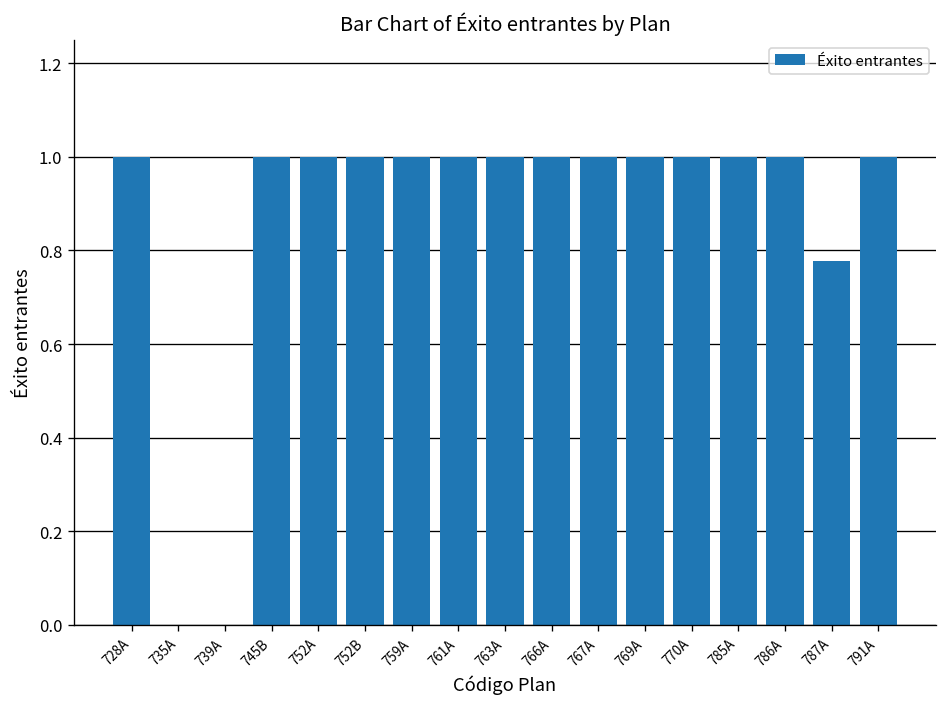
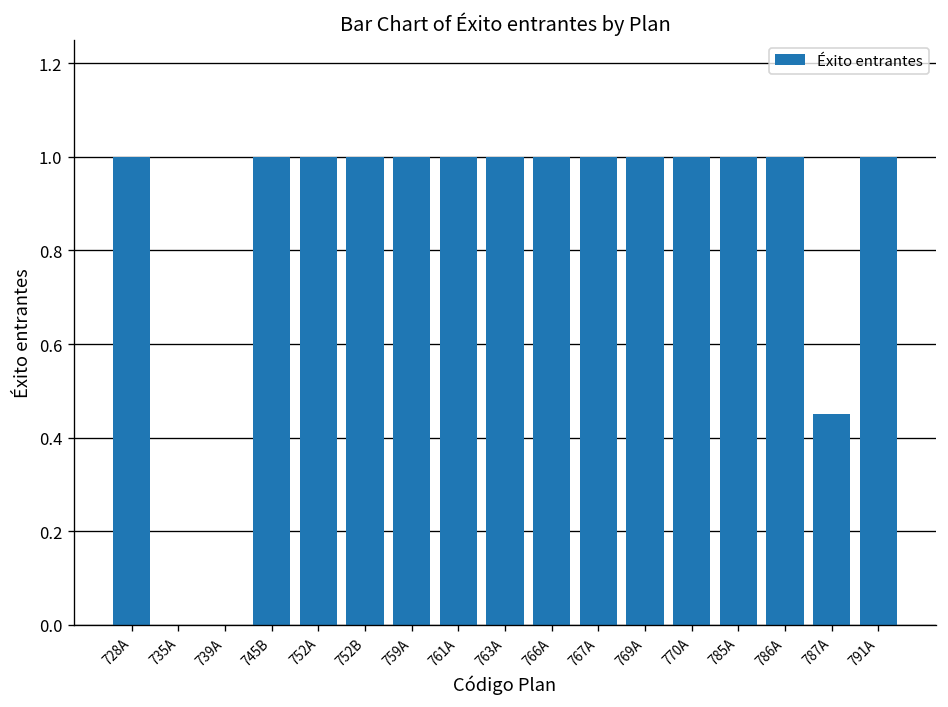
787A: 0.78 -> 0.45
